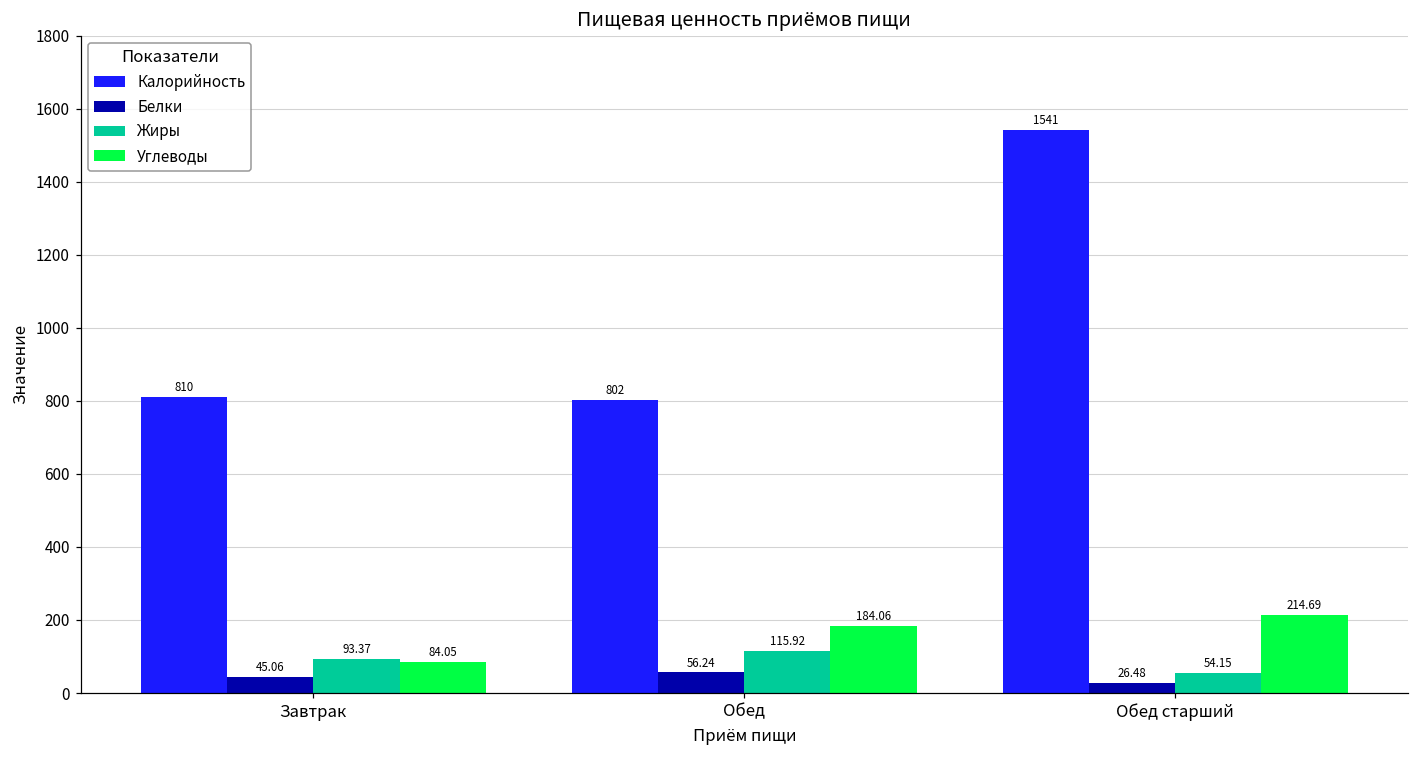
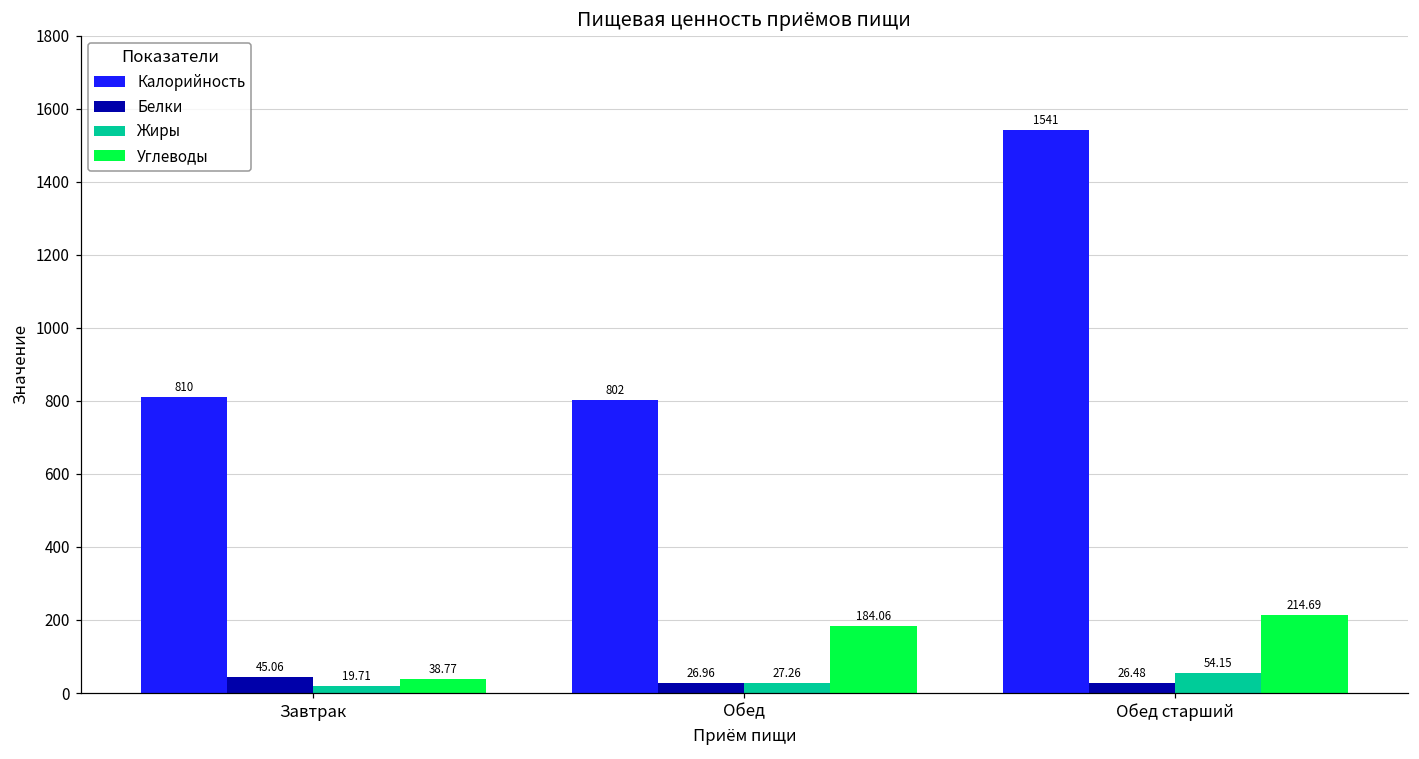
Жиры, Завтрак: 93.37 -> 19.71
Углеводы, Завтрак: 84.05 -> 38.77
Белки, Обед: 56.24 -> 26.96
Жиры, Обед: 115.92 -> 27.26
